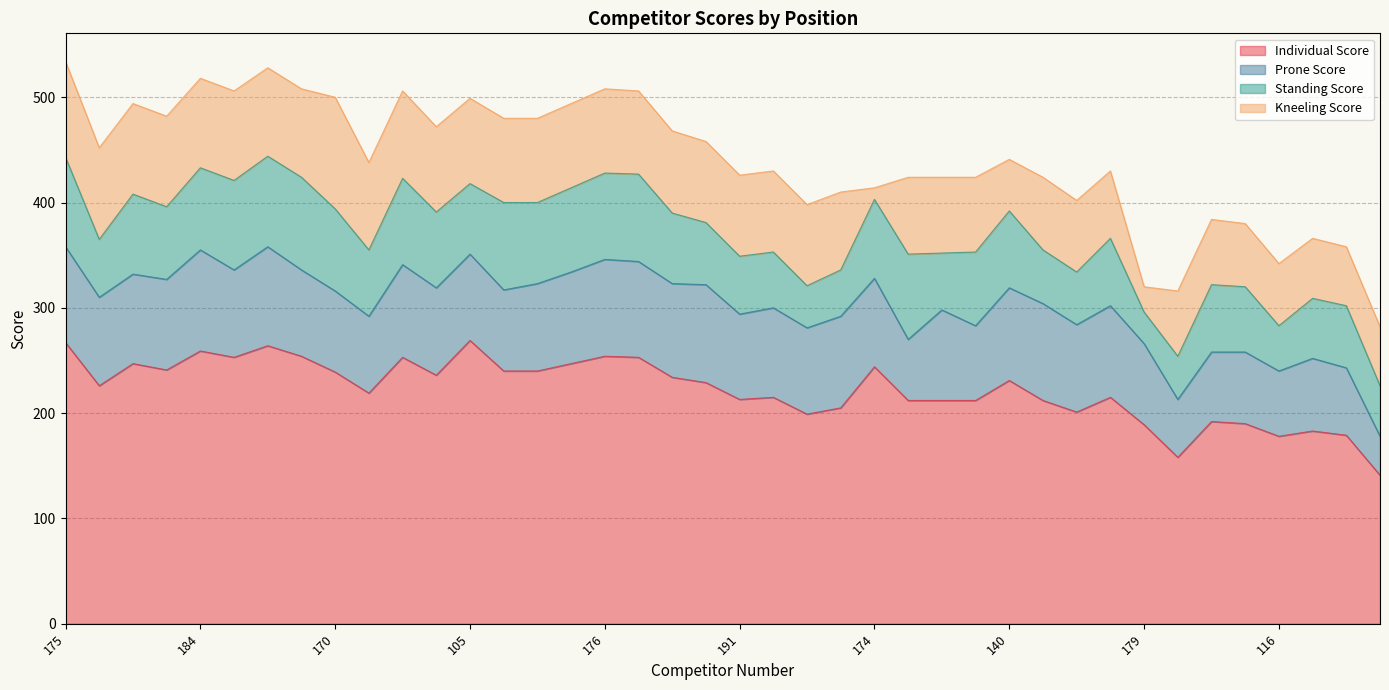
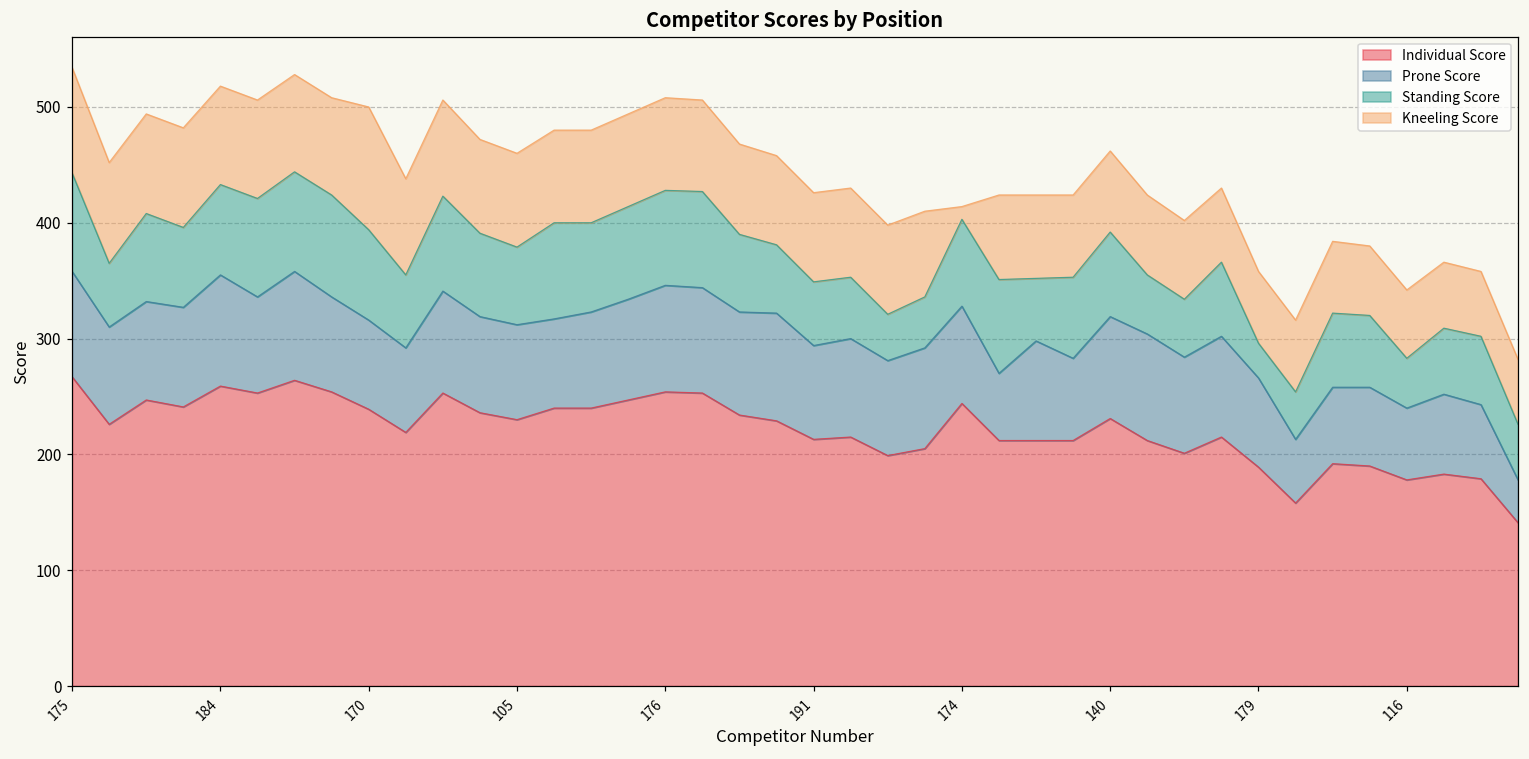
Individual Score, 105: 269 -> 230
Kneeling Score, 140: 49 -> 70
Kneeling Score, 179: 24 -> 62
